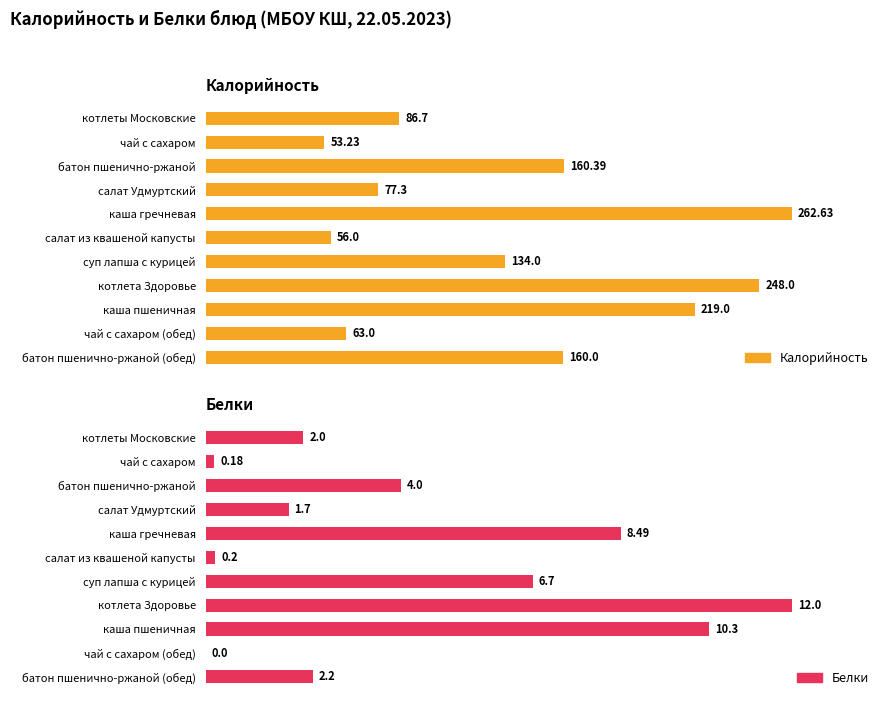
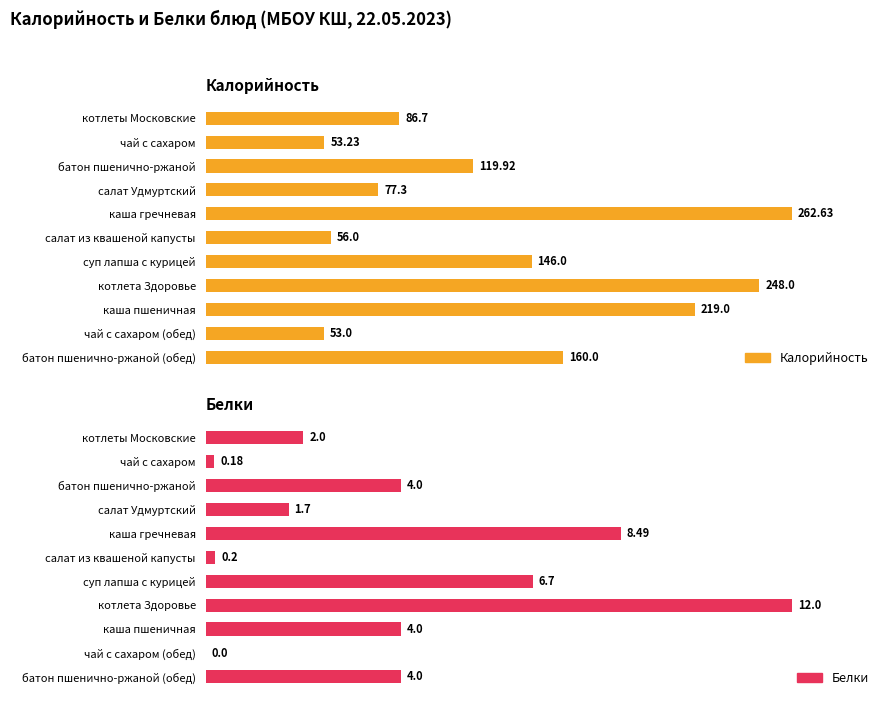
Калорийность, батон пшенично-ржаной: 160.39 -> 119.92
Калорийность, суп лапша с курицей: 134.0 -> 146.0
Калорийность, чай с сахаром (обед): 63.0 -> 53.0
Белки, каша пшеничная: 10.3 -> 4.0
Белки, батон пшенично-ржаной (обед): 2.2 -> 4.0
